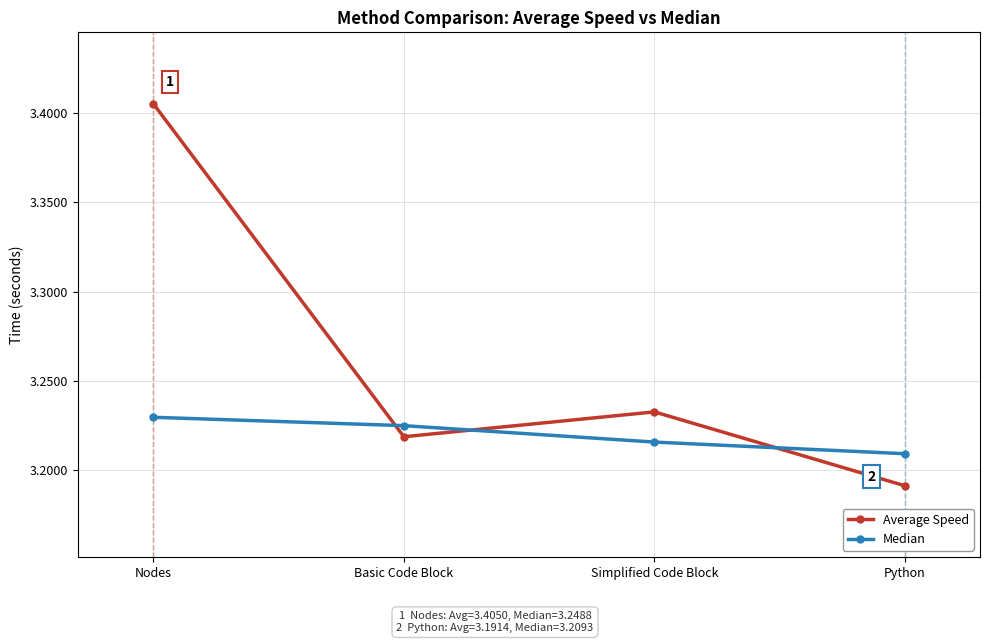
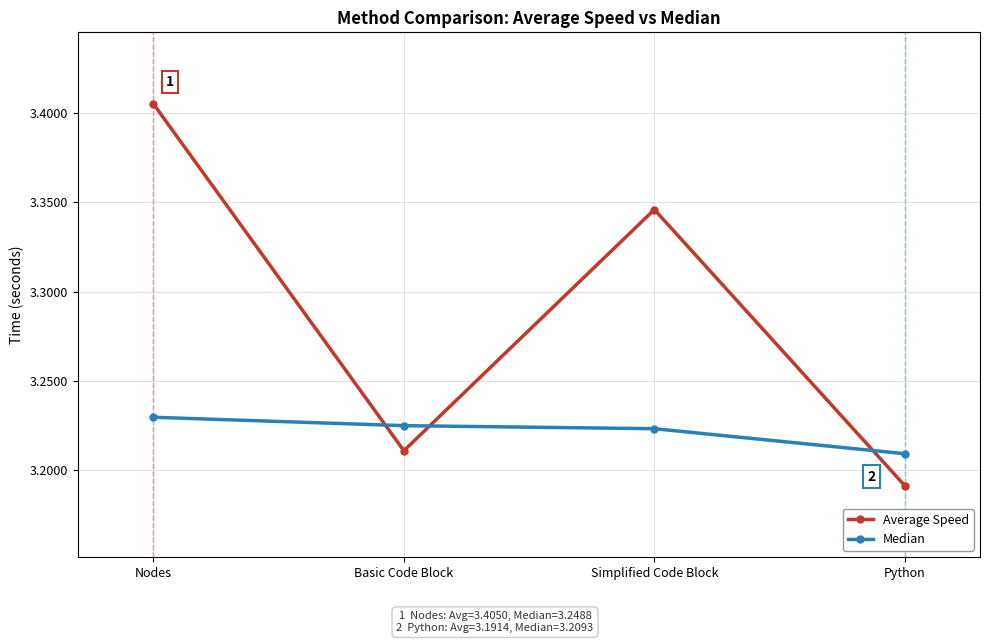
Average Speed, Basic Code Block: 3.219 -> 3.211
Average Speed, Simplified Code Block: 3.233 -> 3.346
Median, Simplified Code Block: 3.216 -> 3.223
